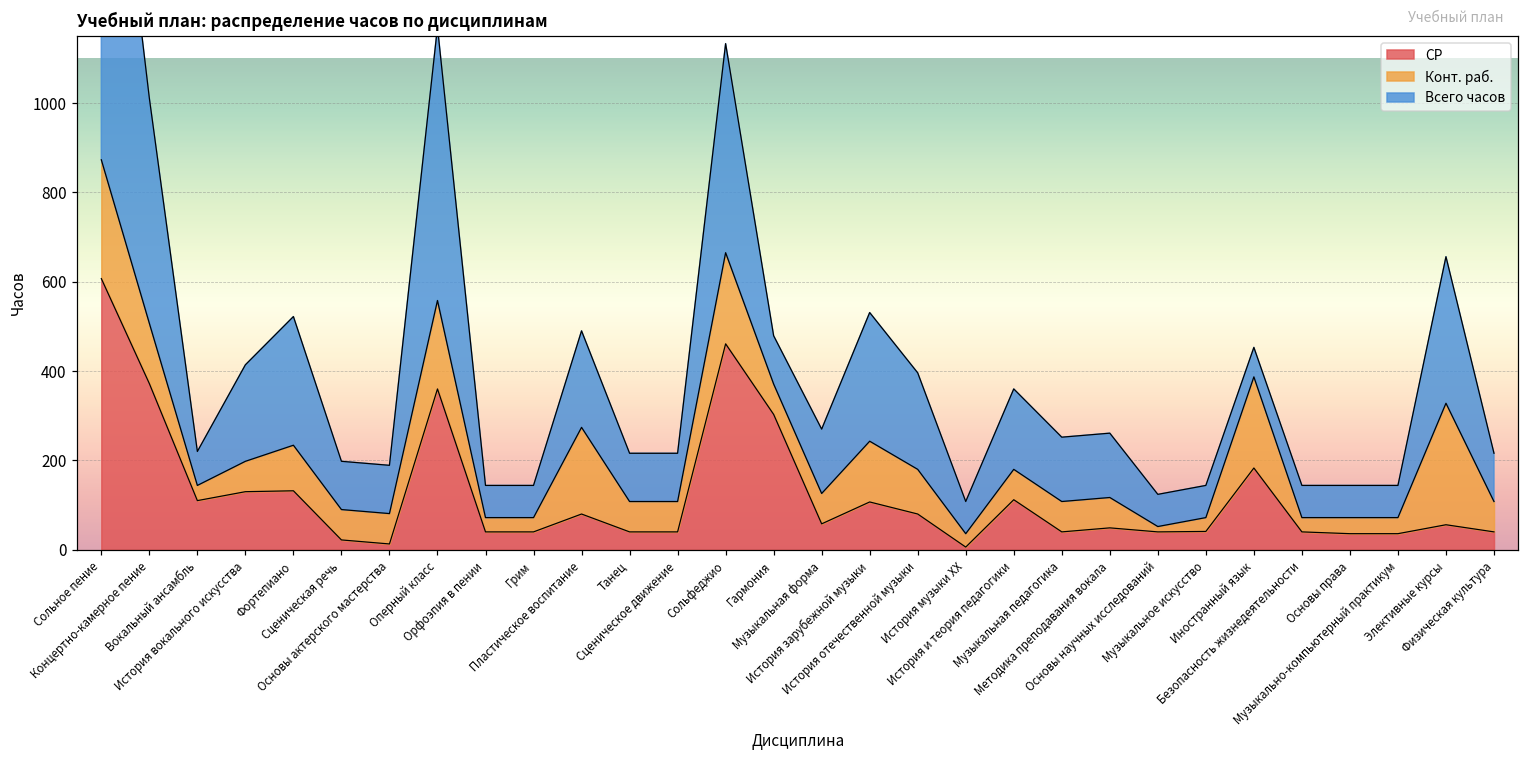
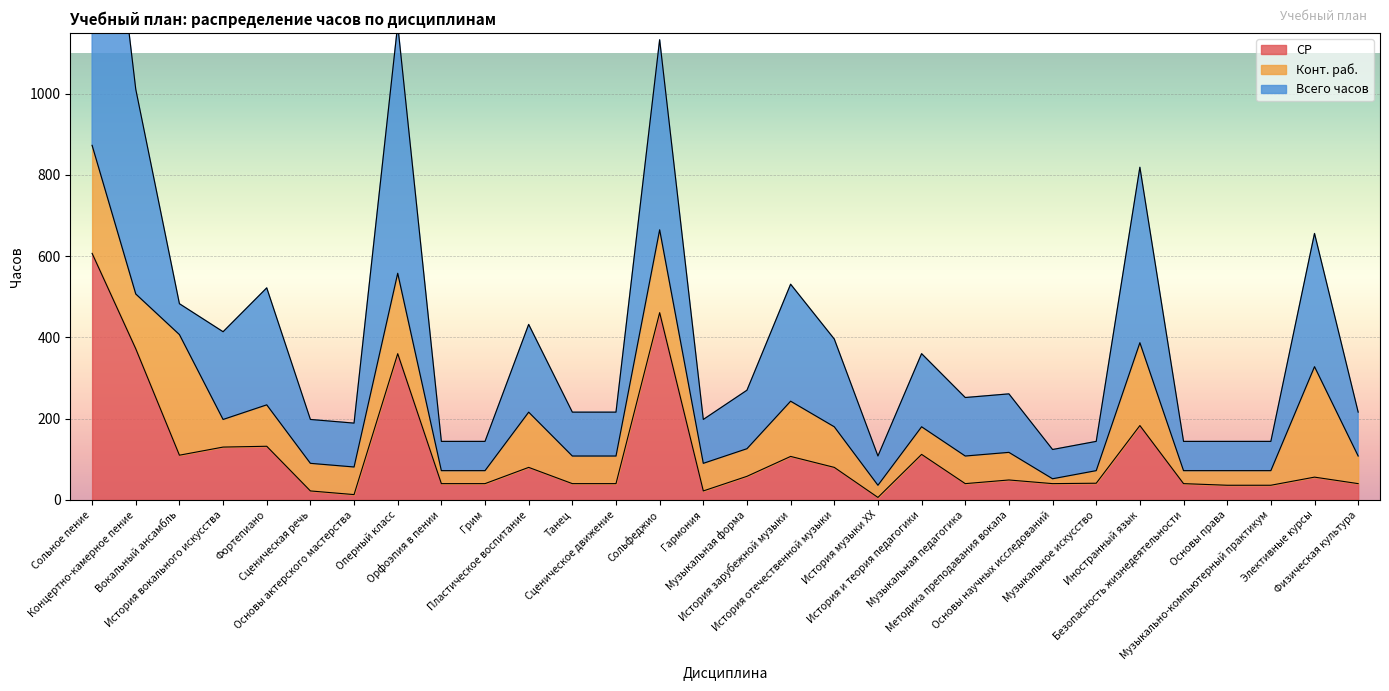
Конт. раб., Вокальный ансамбль: 30 -> 300
Конт. раб., Пластическое воспитание: 190 -> 140
СР, Гармония: 300 -> 20
Всего часов, Иностранный язык: 70 -> 430
